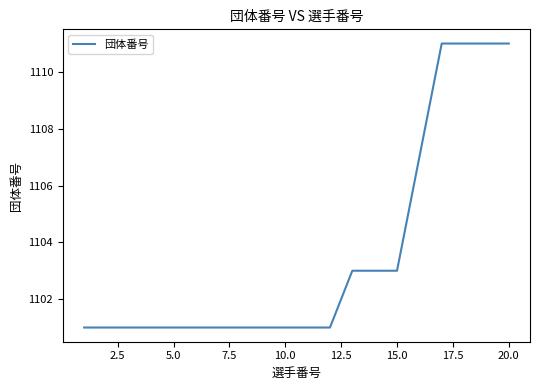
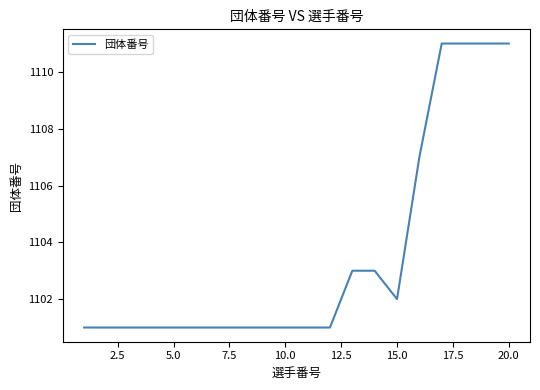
15.0: 1103 -> 1102
